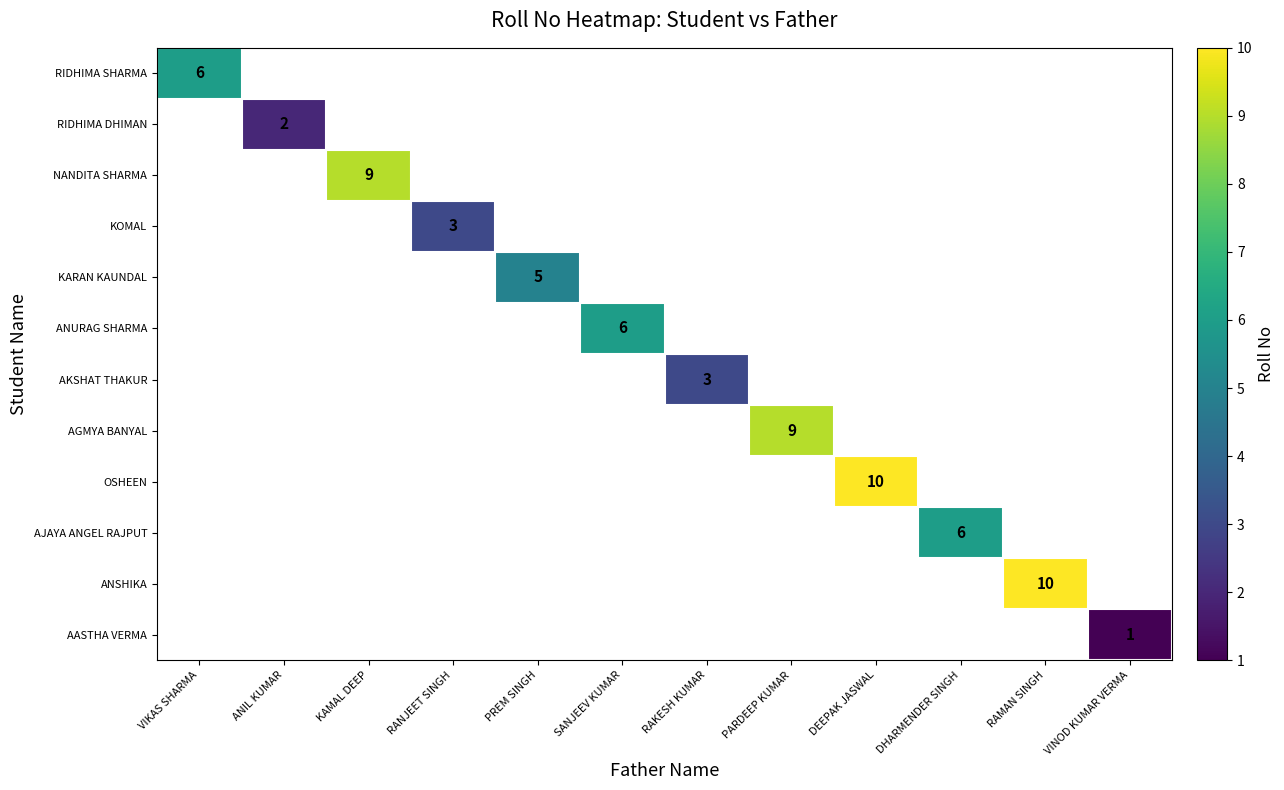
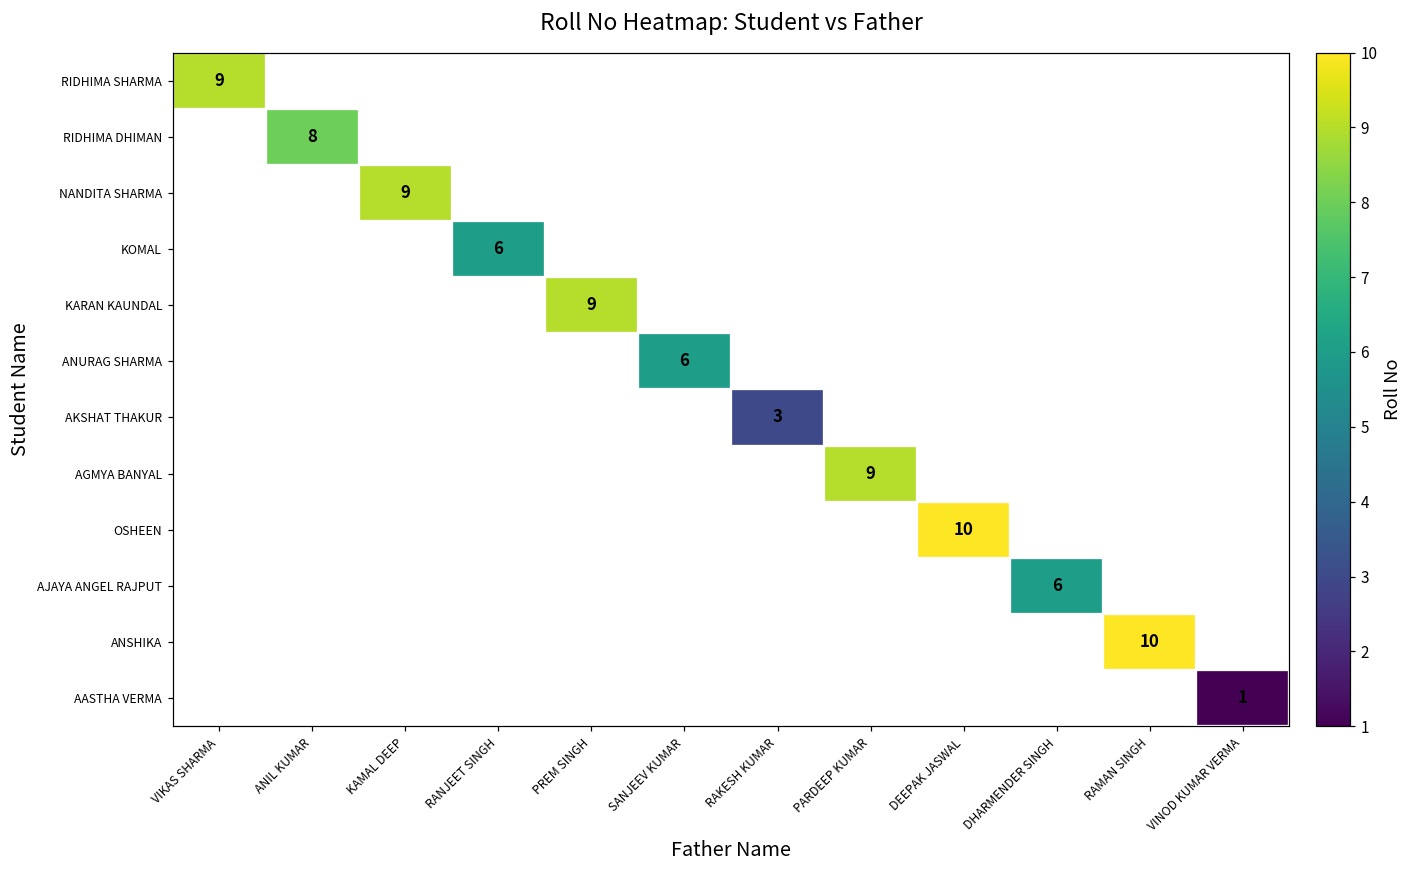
RIDHIMA SHARMA, VIKAS SHARMA: 6 -> 9
RIDHIMA DHIMAN, ANIL KUMAR: 2 -> 8
KOMAL, RANJEET SINGH: 3 -> 6
KARAN KAUNDAL, PREM SINGH: 5 -> 9
